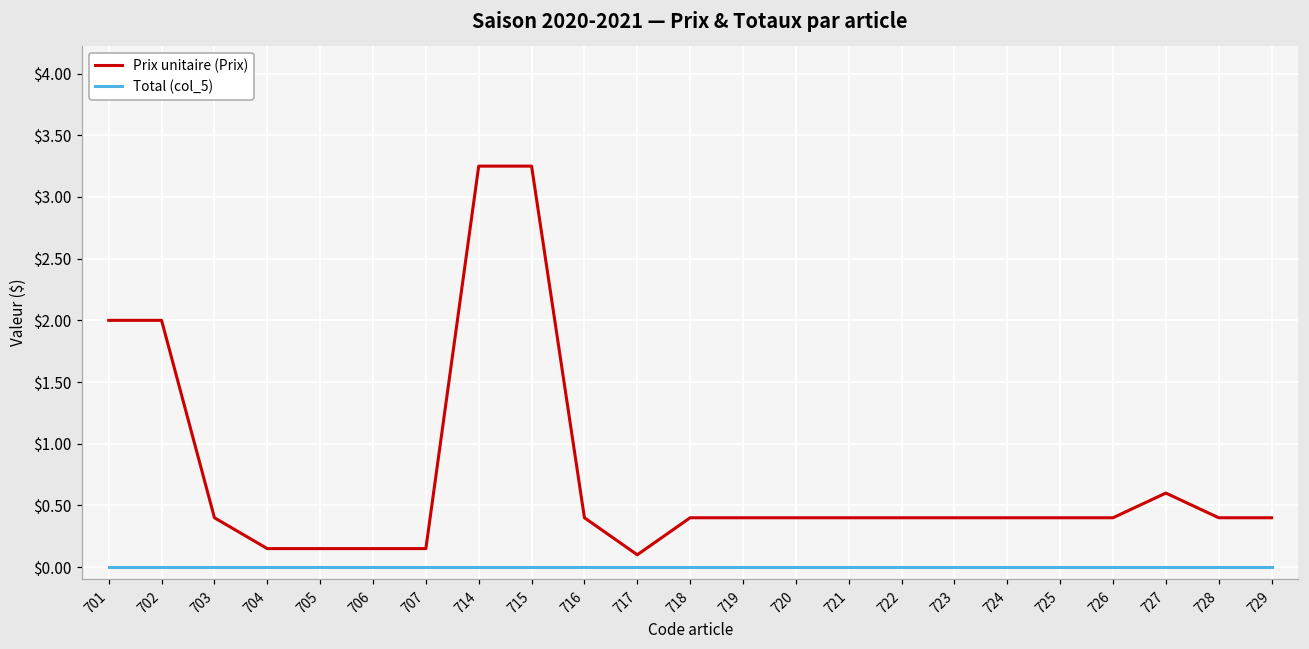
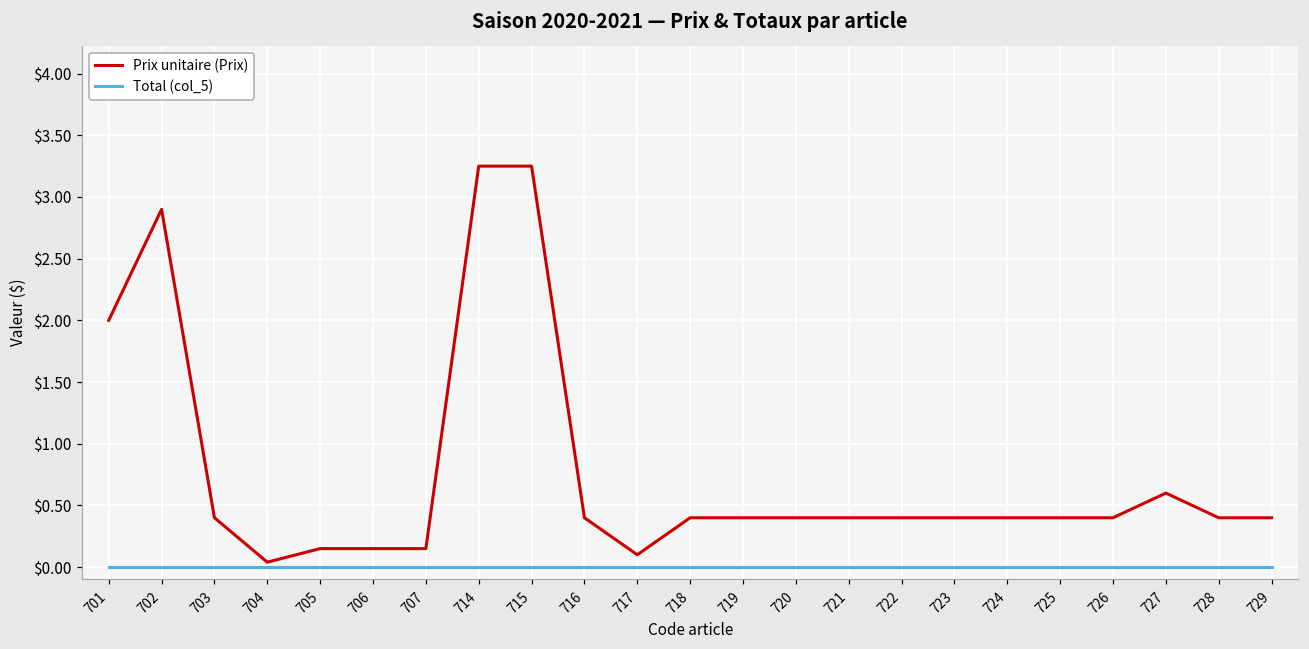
Prix unitaire (Prix), 702: $2.0 -> $2.9
Prix unitaire (Prix), 704: $0.15 -> $0.04
